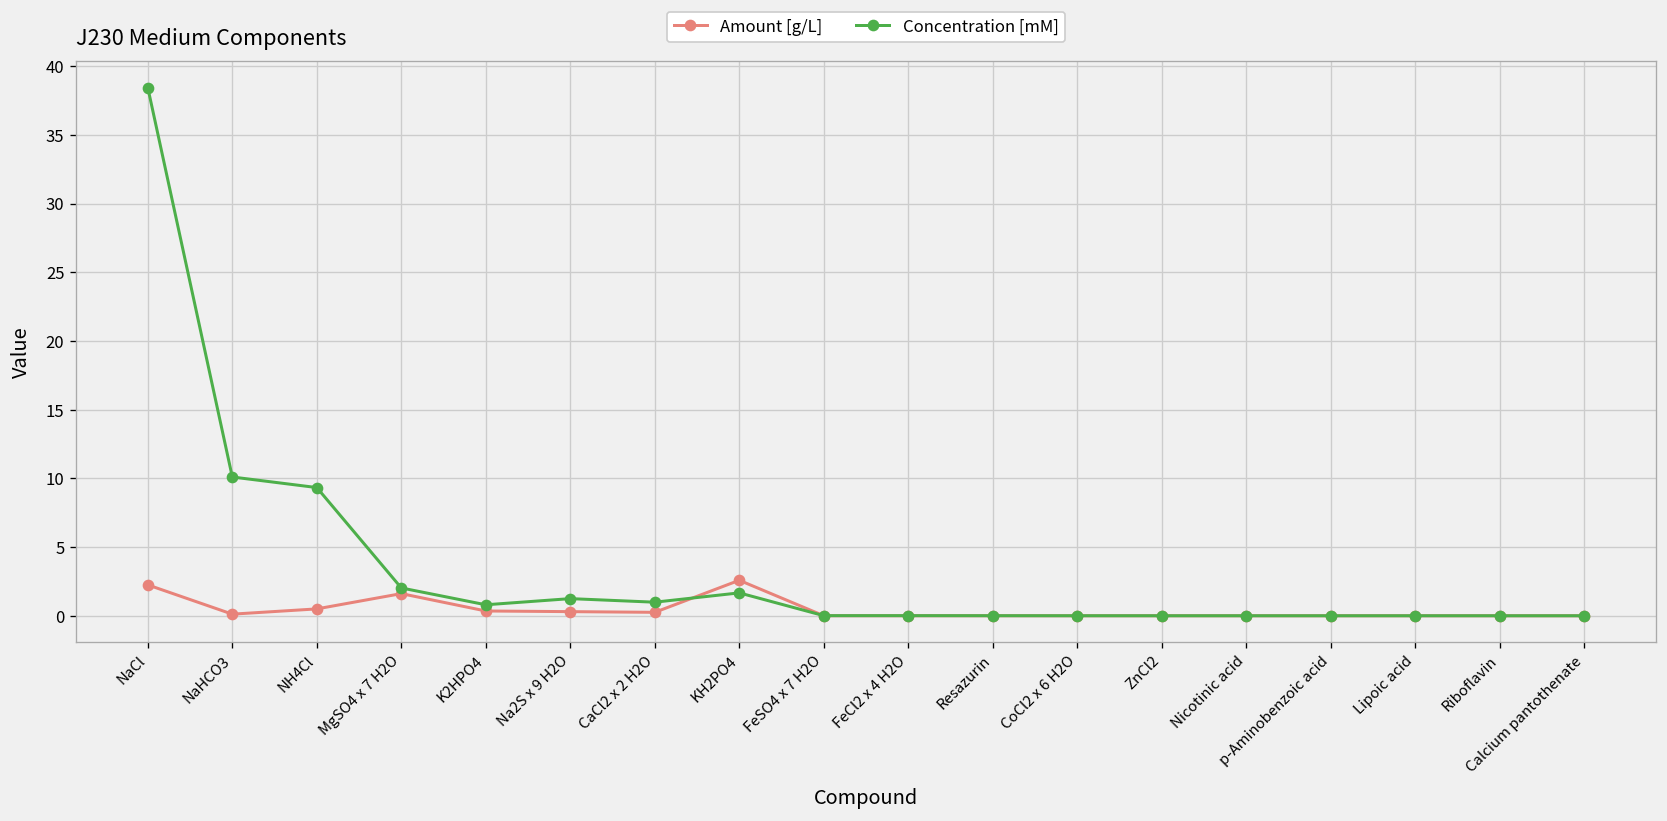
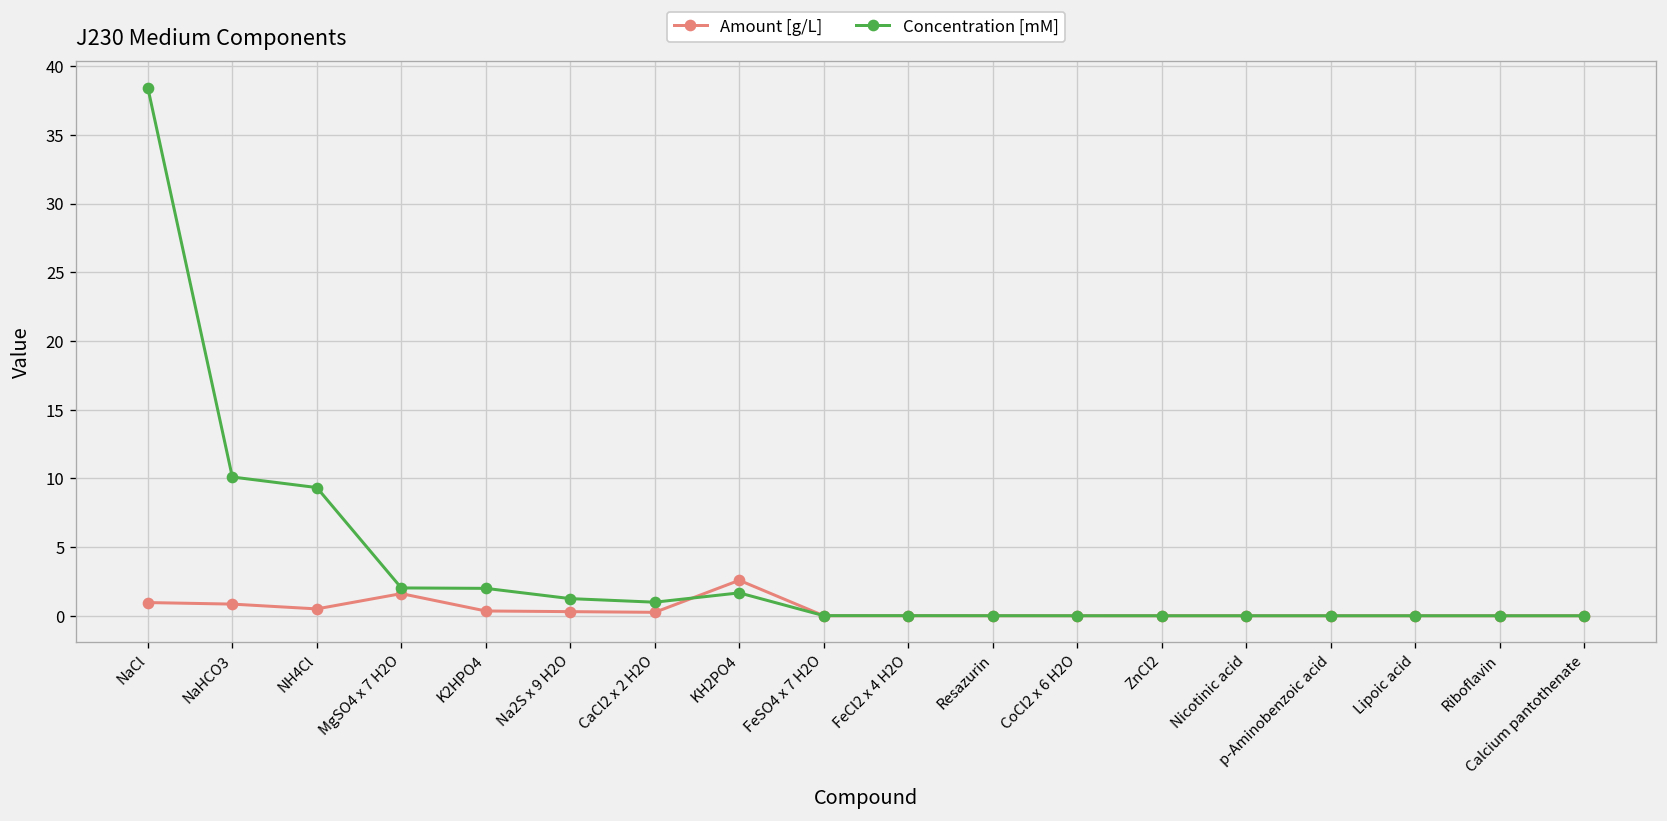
Amount [g/L], NaCl: 2.2 -> 1.0
Amount [g/L], NaHCO3: 0.1 -> 0.8
Concentration [mM], K2HPO4: 0.8 -> 2.0
